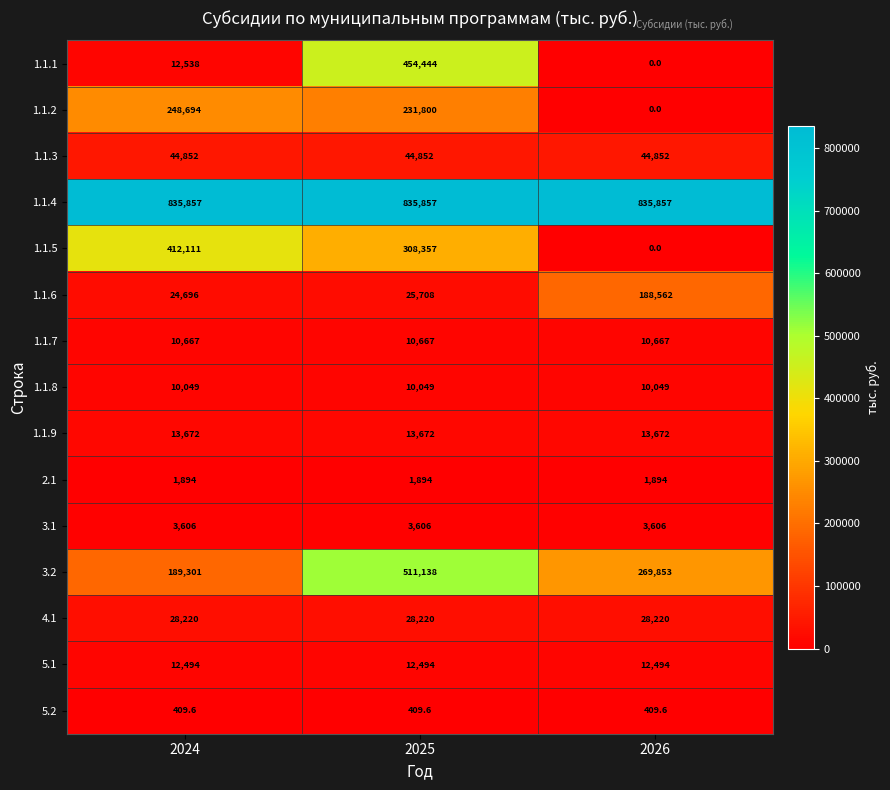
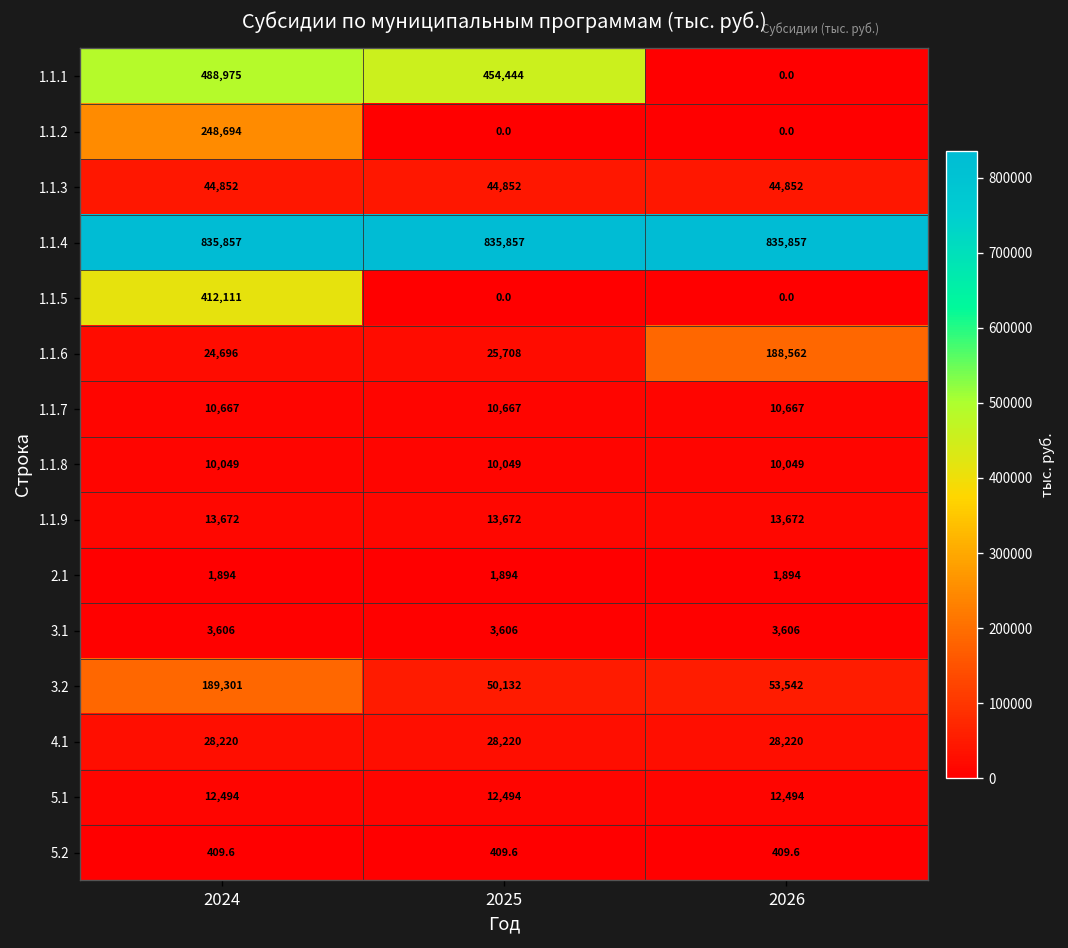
1.1.1, 2024: 12,538 -> 488,975
1.1.2, 2025: 231,800 -> 0.0
1.1.5, 2025: 308,357 -> 0.0
3.2, 2025: 511,138 -> 50,132
3.2, 2026: 269,853 -> 53,542
